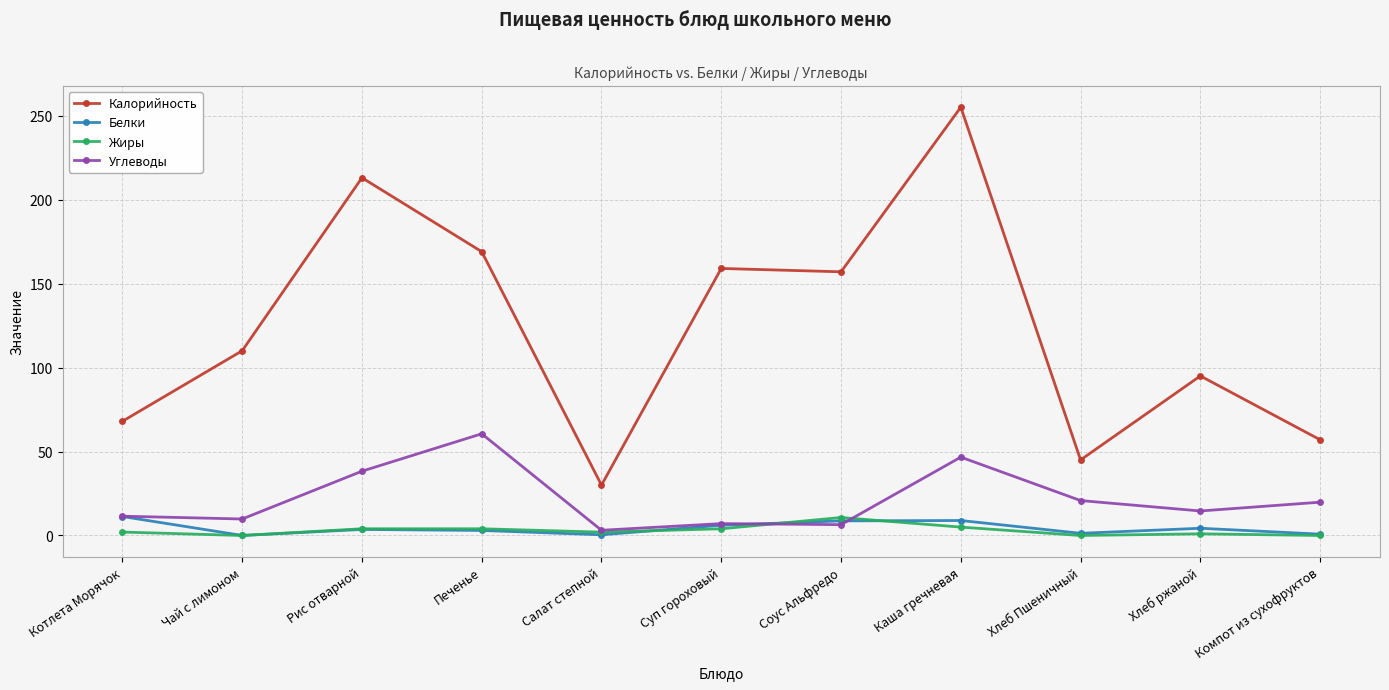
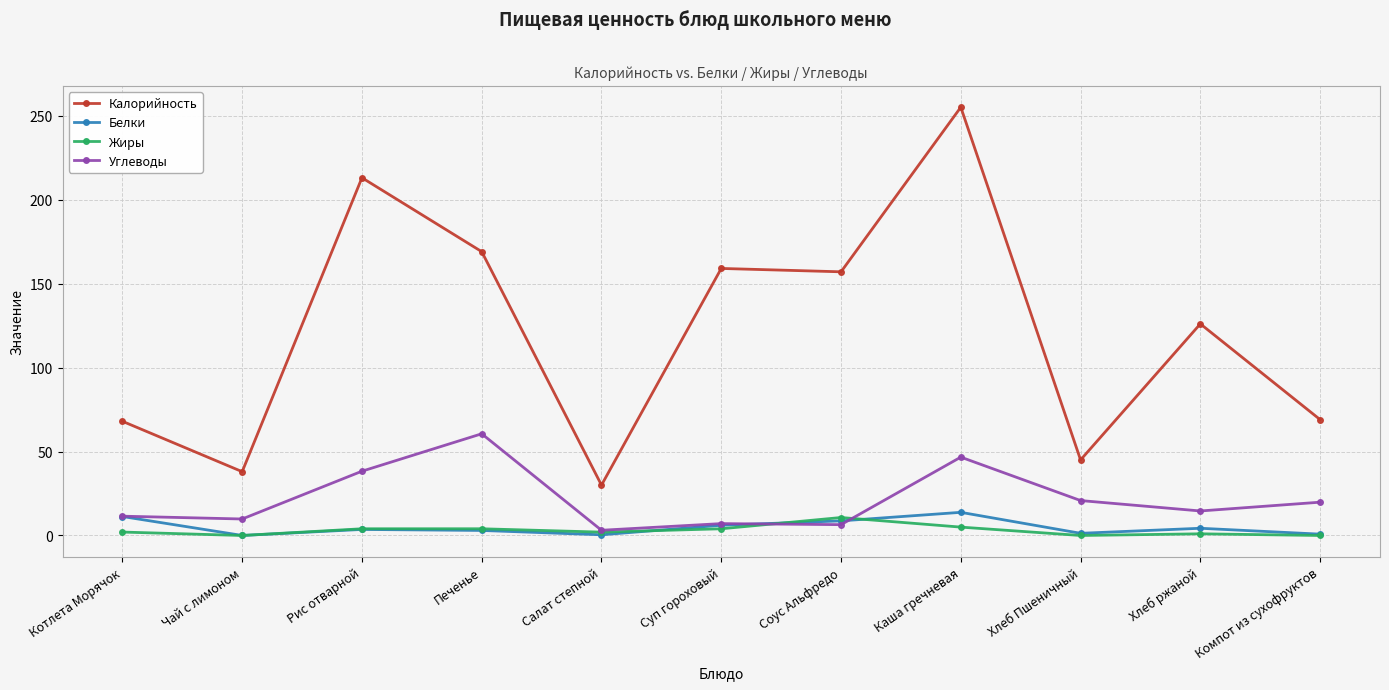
Калорийность, Чай с лимоном: 110 -> 38
Белки, Каша гречневая: 9 -> 14
Калорийность, Хлеб ржаной: 95 -> 126
Калорийность, Компот из сухофруктов: 57 -> 69
